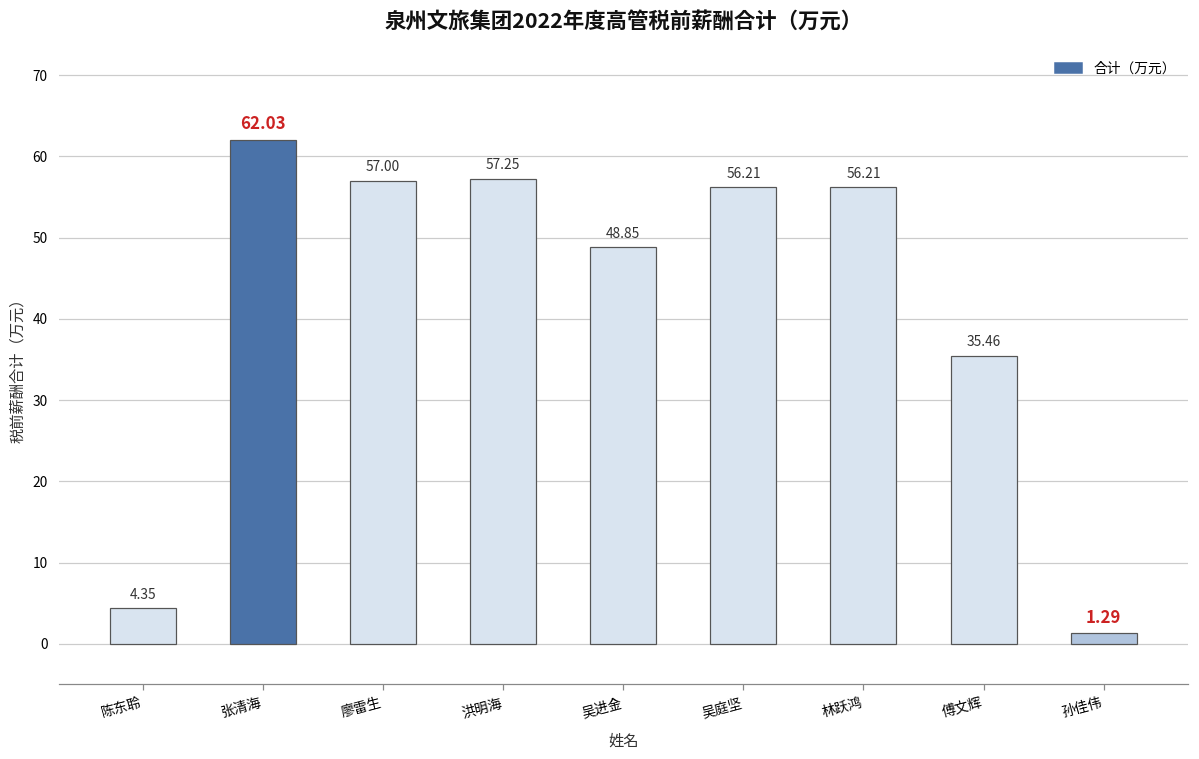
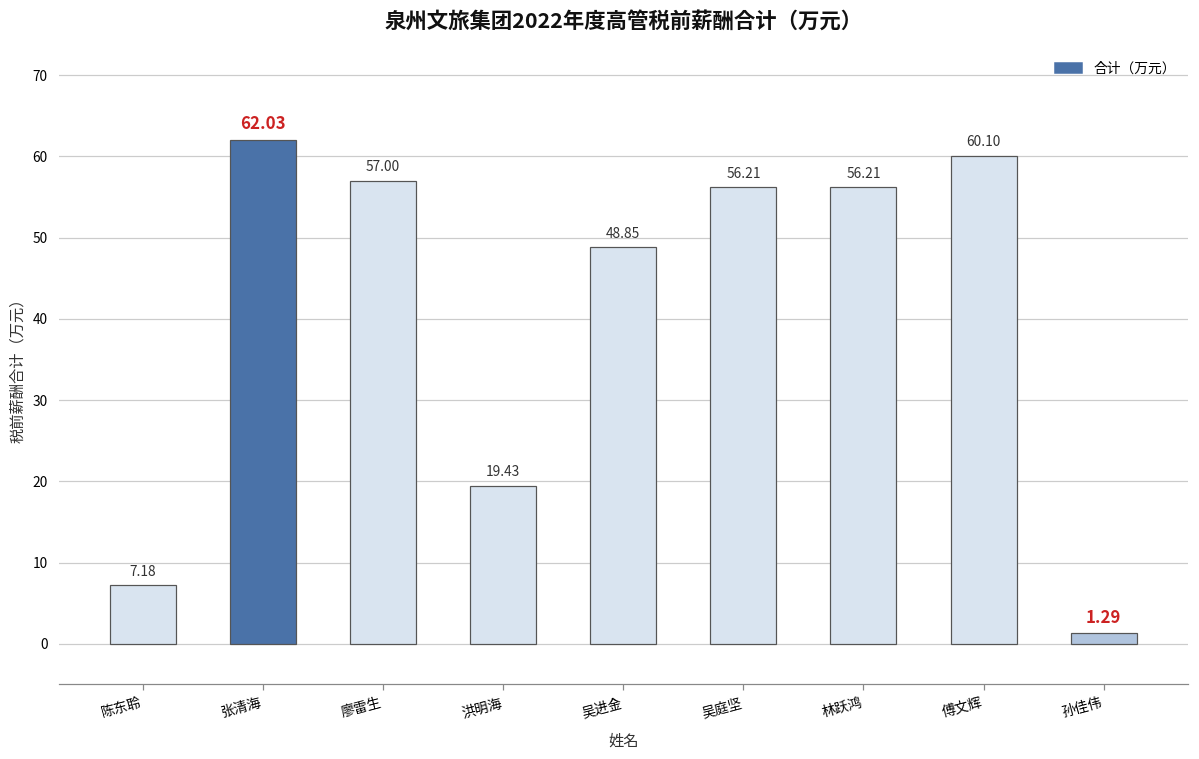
陈东聆: 4.35 -> 7.18
洪明海: 57.25 -> 19.43
傅文辉: 35.46 -> 60.10
